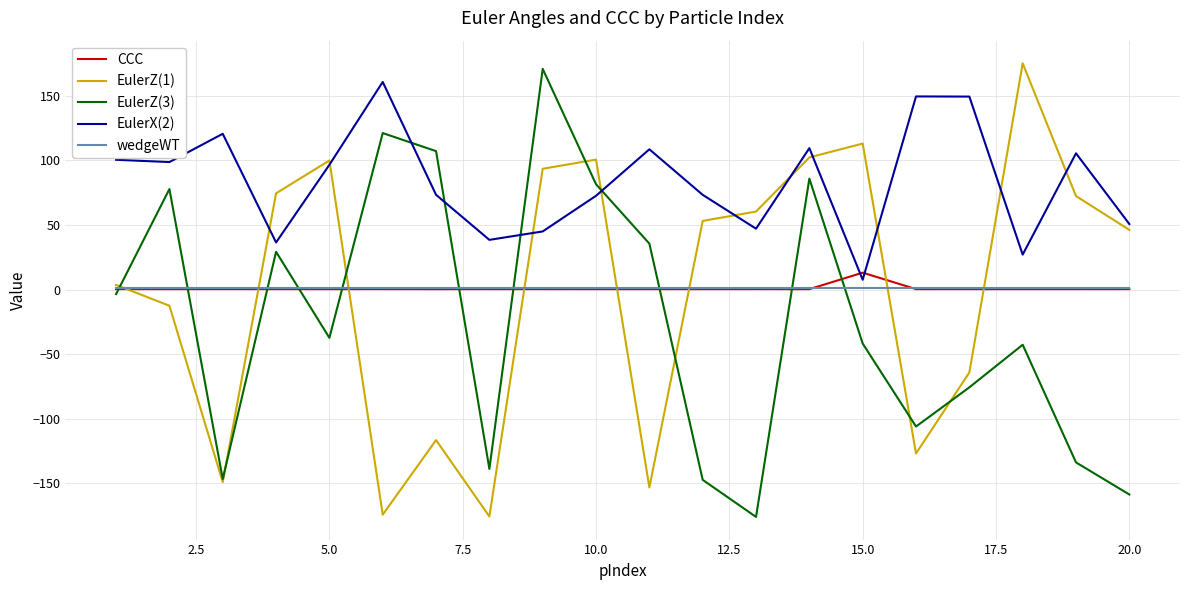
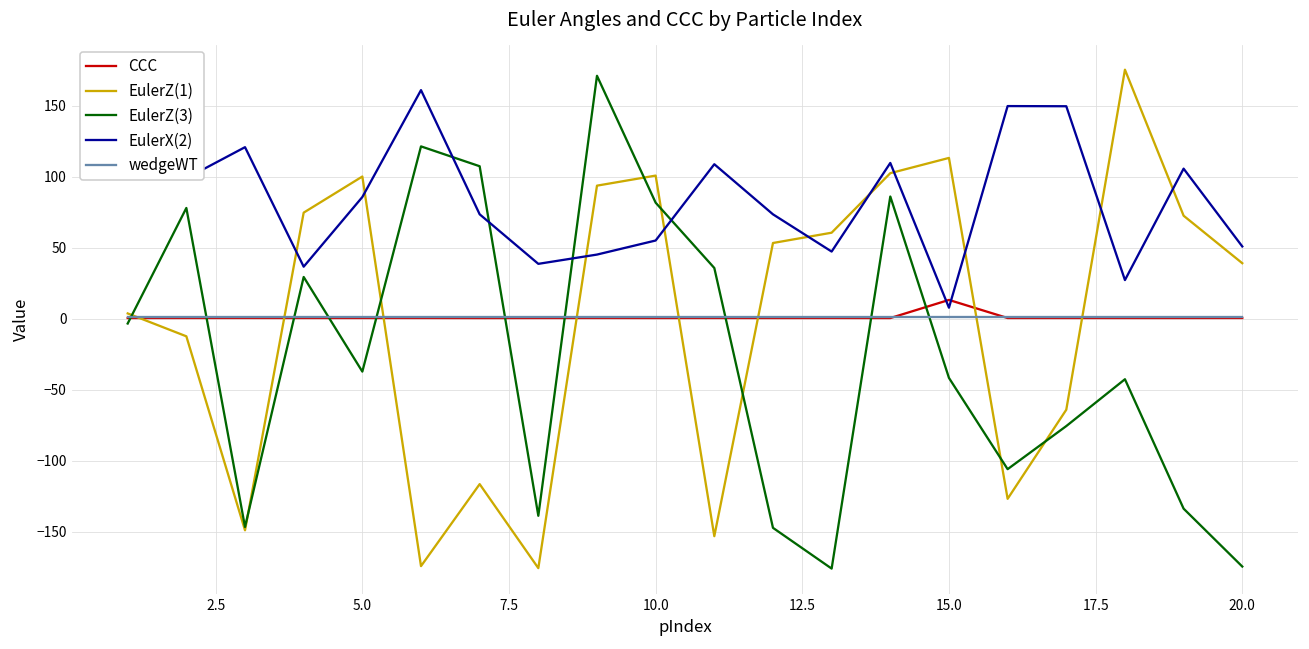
EulerX(2), 5.0: 97 -> 86
EulerX(2), 10.0: 73 -> 55
EulerZ(1), 20.0: 46 -> 39
EulerZ(3), 20.0: -159 -> -175
